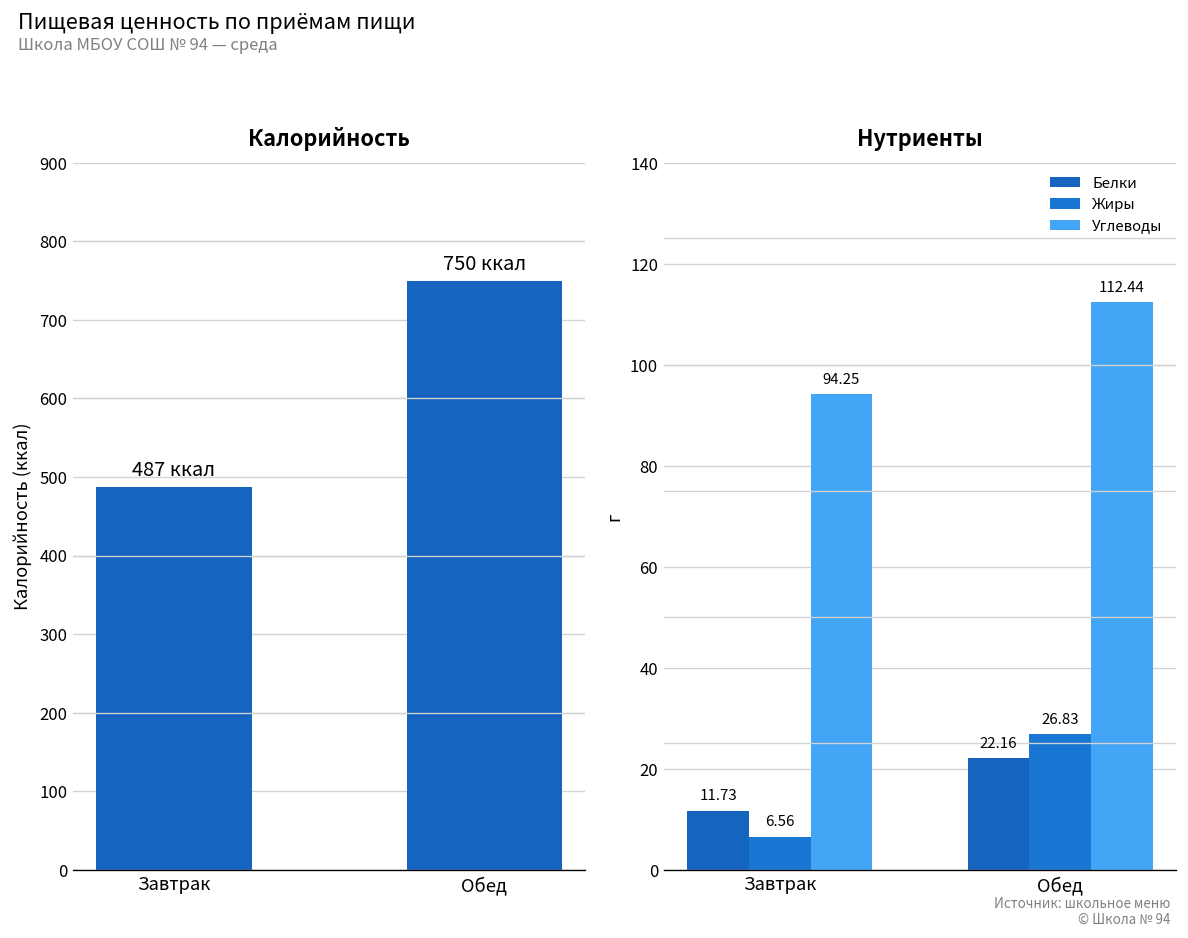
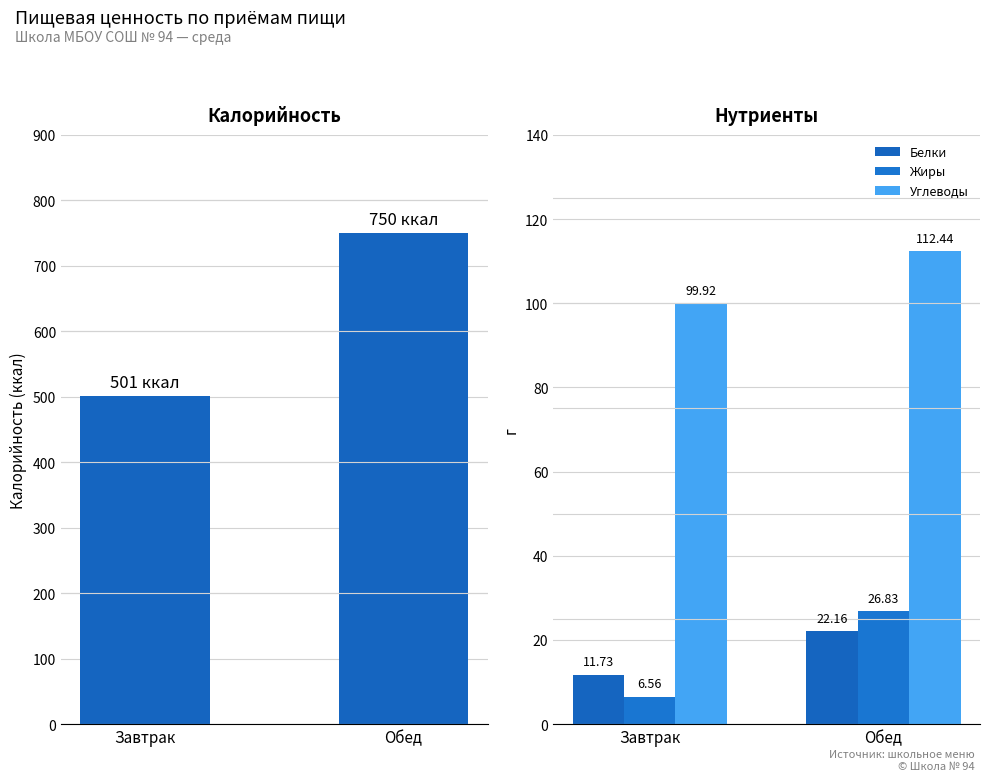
Калорийность, Завтрак: 487 -> 501
Нутриенты, Углеводы, Завтрак: 94.25 -> 99.92
